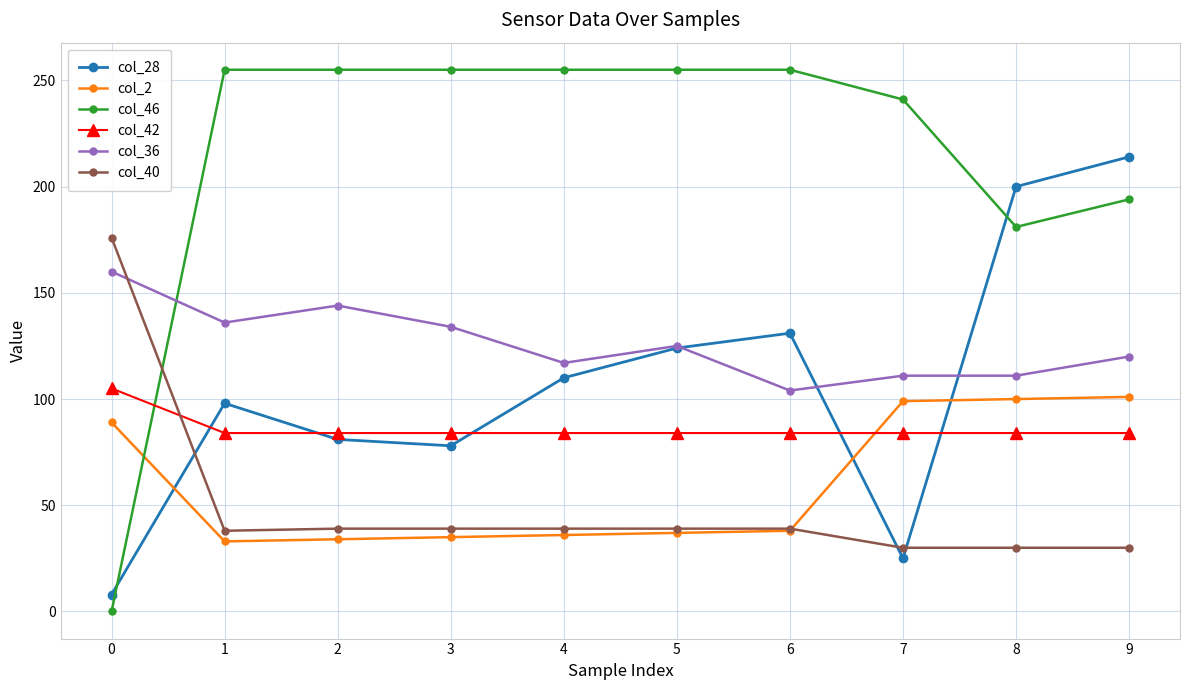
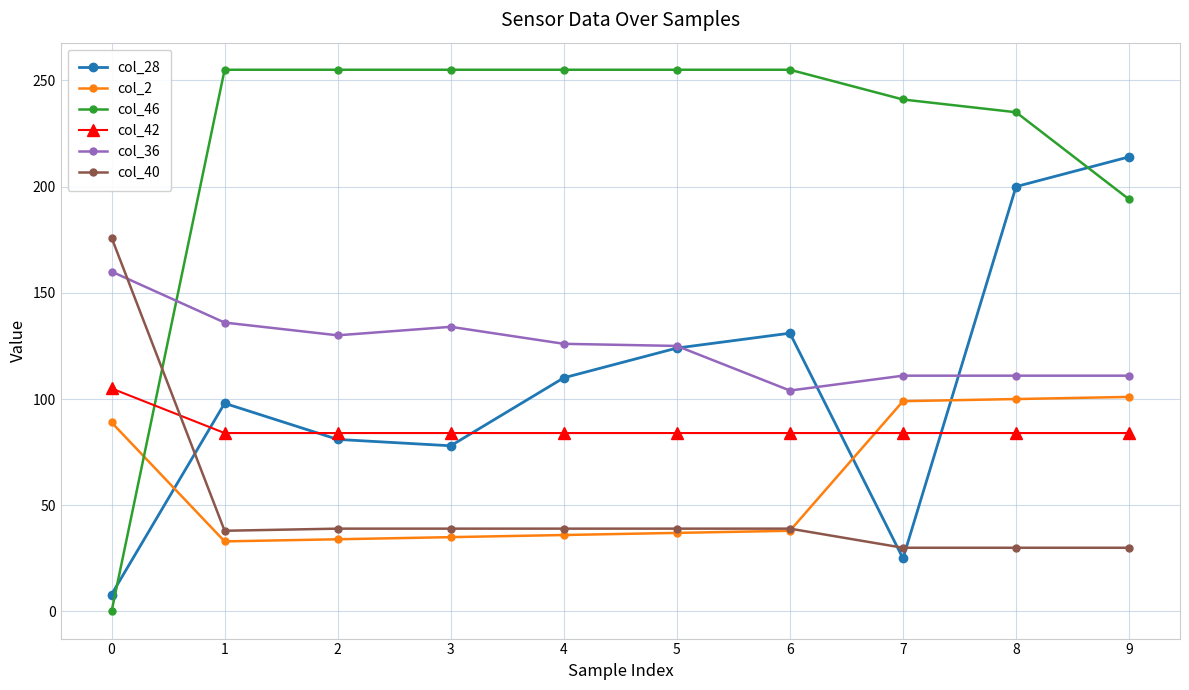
col_36, 2: 144 -> 130
col_36, 4: 117 -> 126
col_46, 8: 181 -> 235
col_36, 9: 120 -> 111
